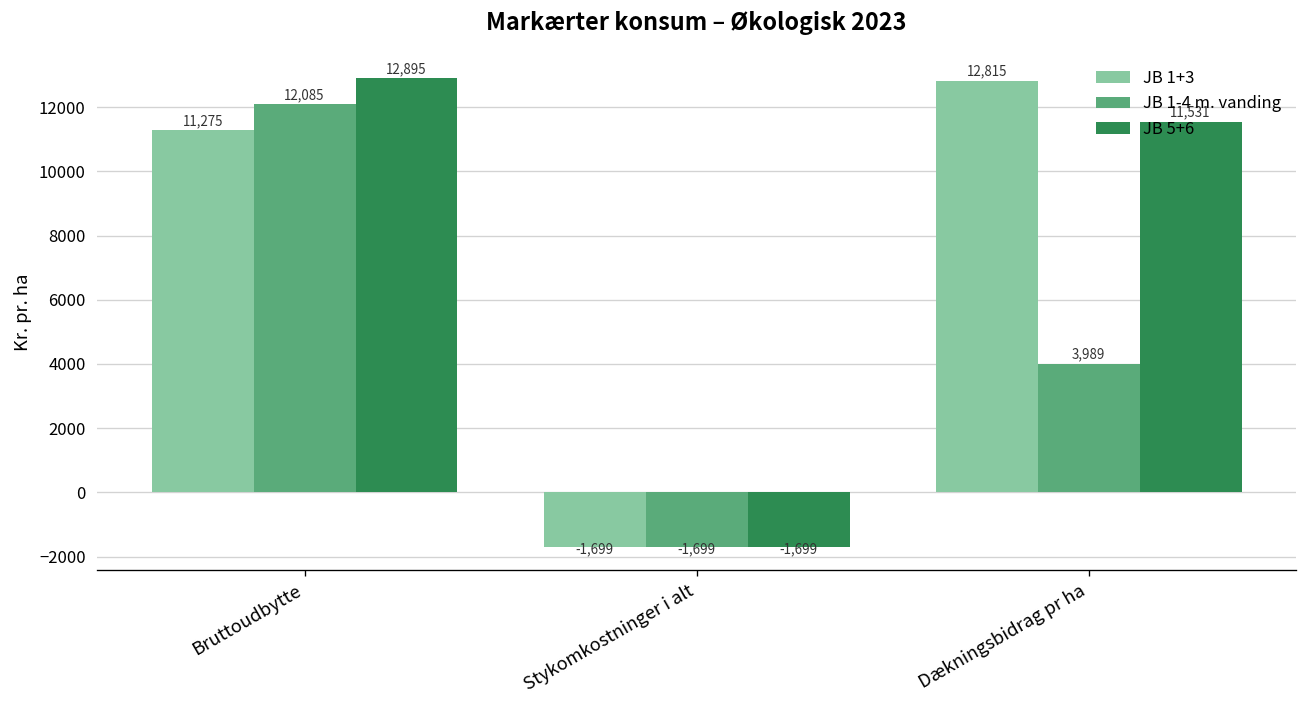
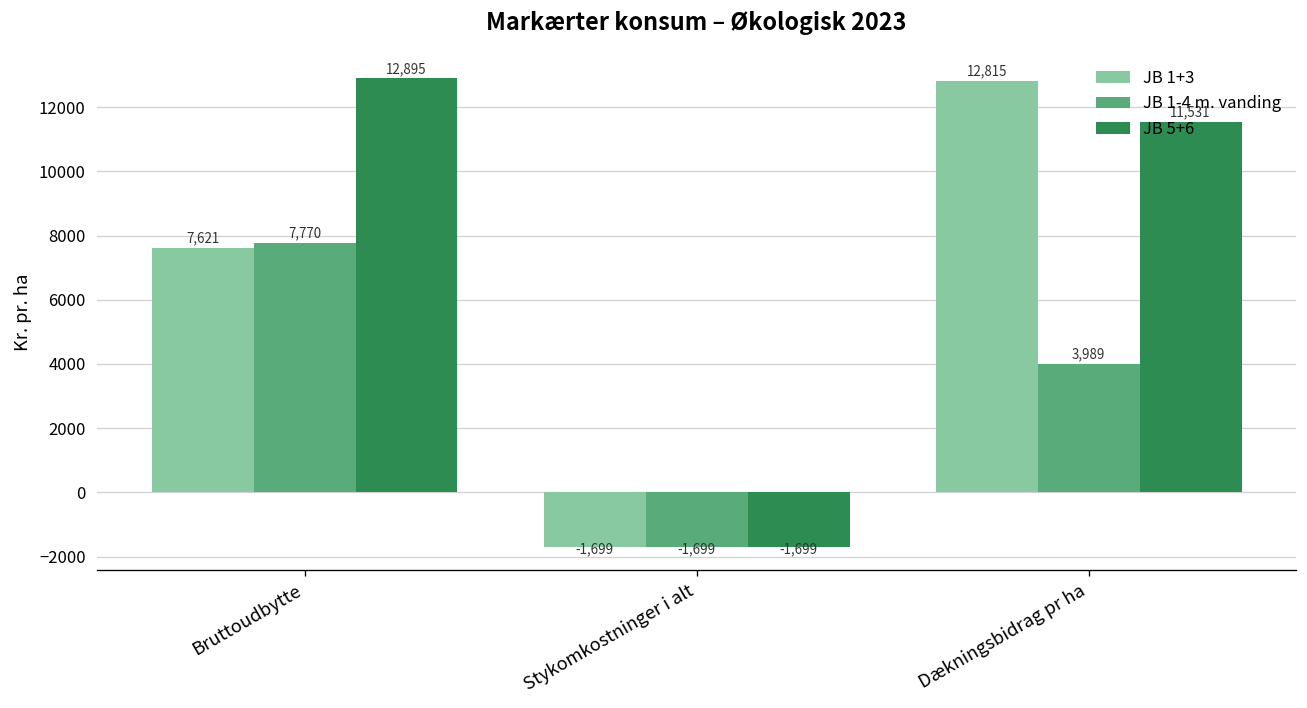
JB 1+3, Bruttoudbytte: 11,275 -> 7,621
JB 1-4 m. vanding, Bruttoudbytte: 12,085 -> 7,770
